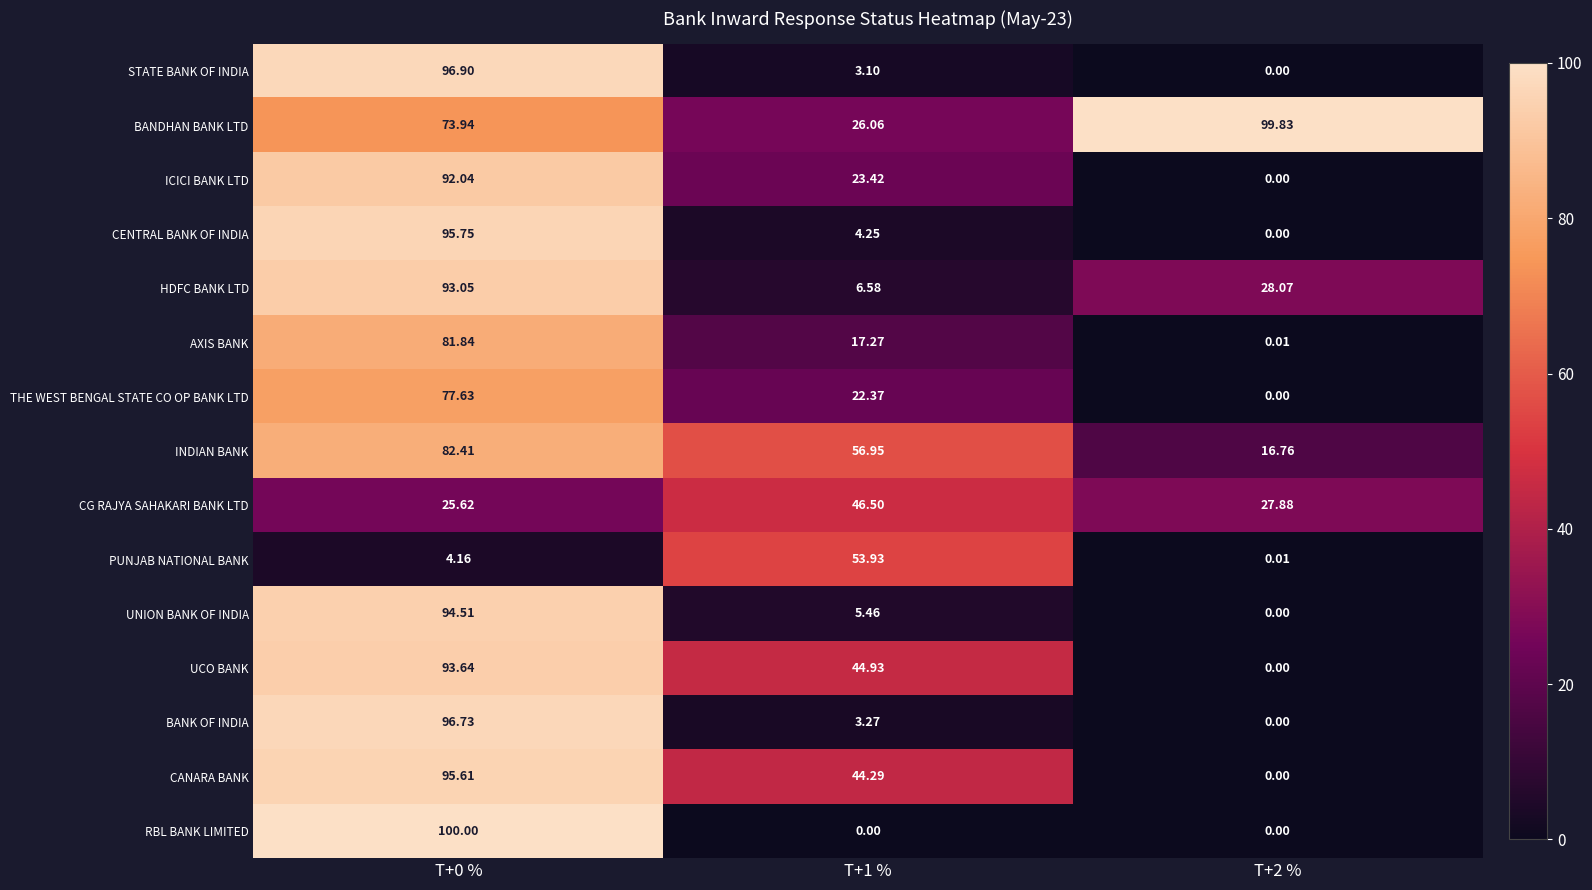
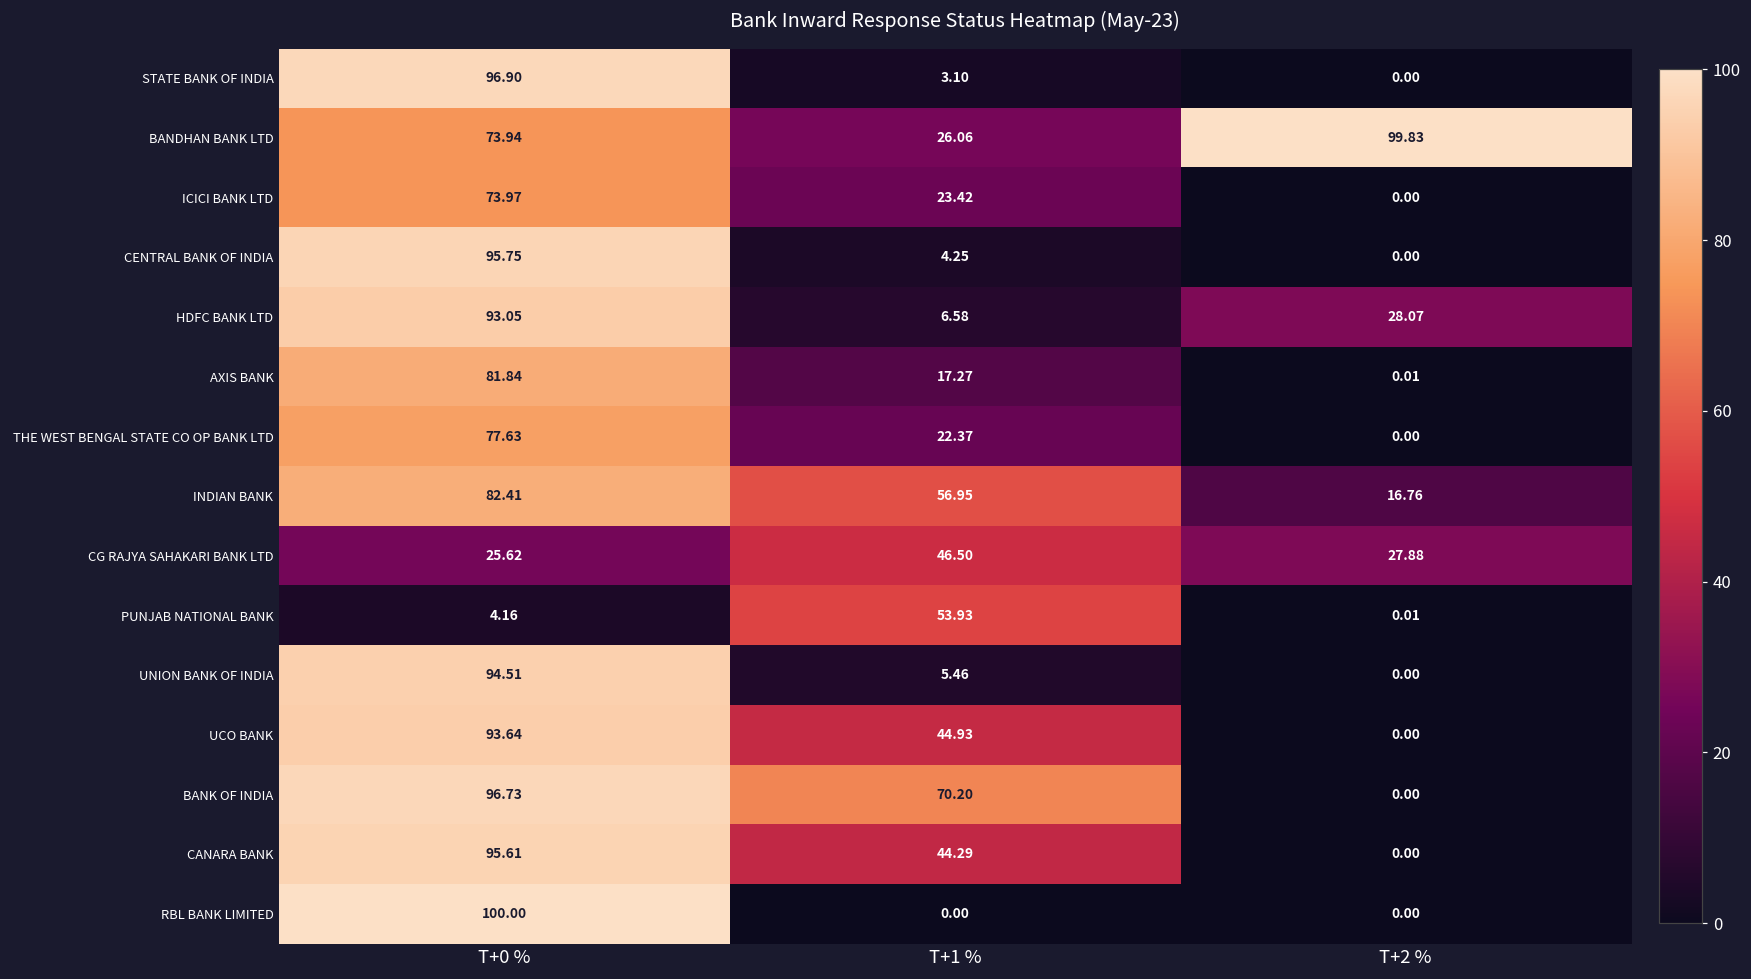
ICICI BANK LTD, T+0 %: 92.04 -> 73.97
BANK OF INDIA, T+1 %: 3.27 -> 70.20
